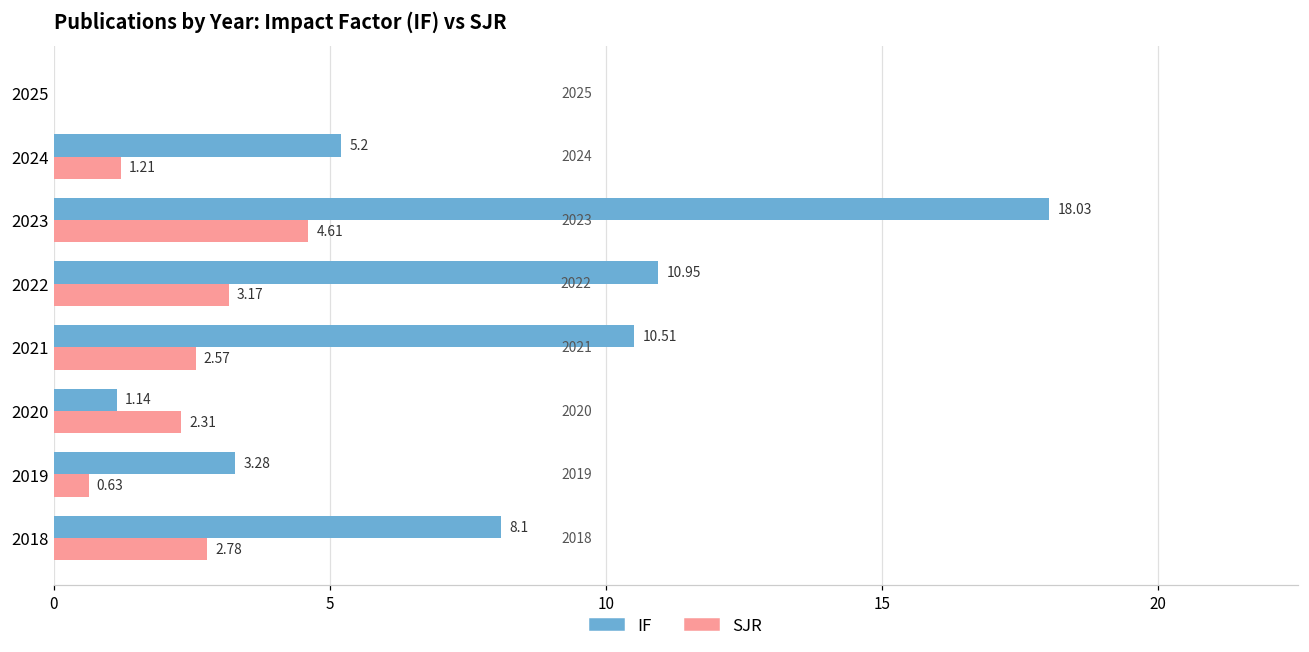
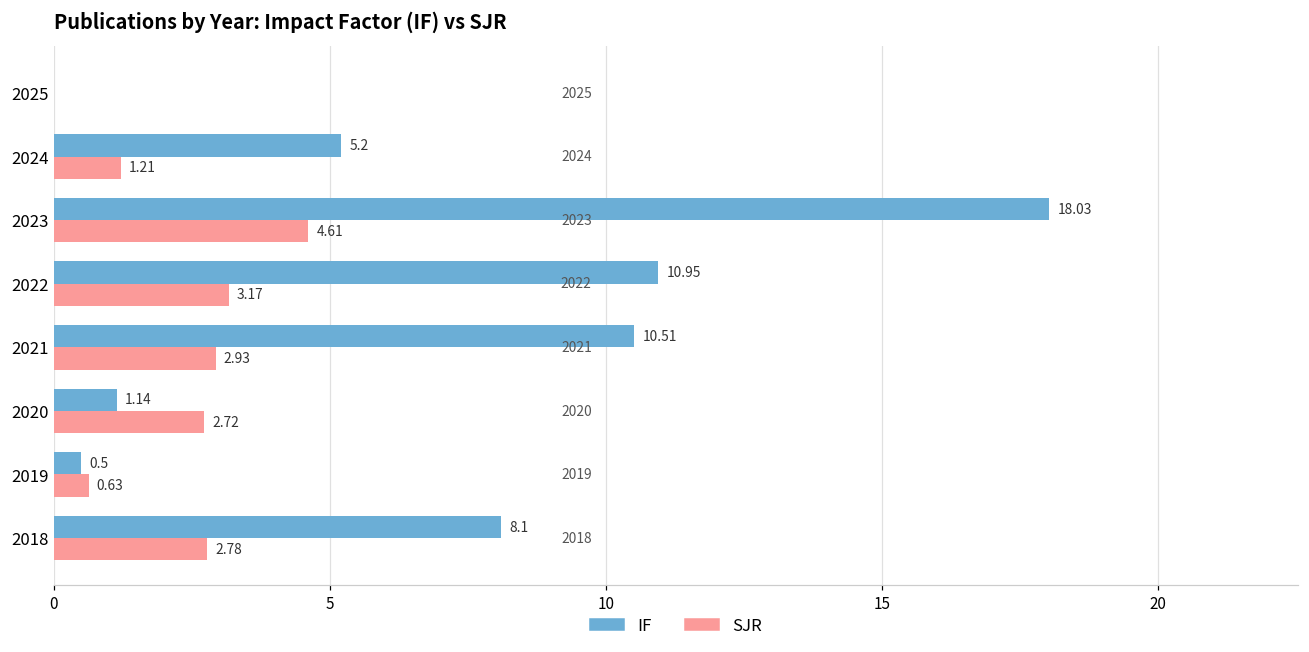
SJR, 2021: 2.57 -> 2.93
SJR, 2020: 2.31 -> 2.72
IF, 2019: 3.28 -> 0.5
